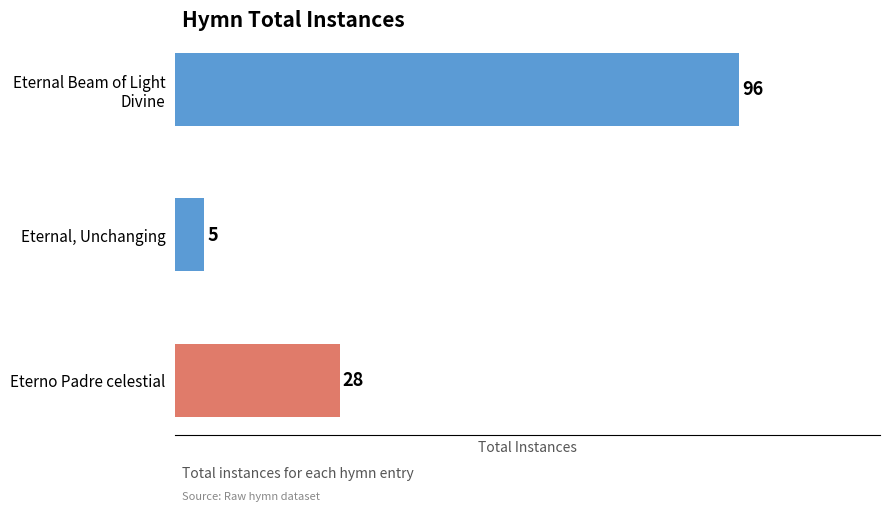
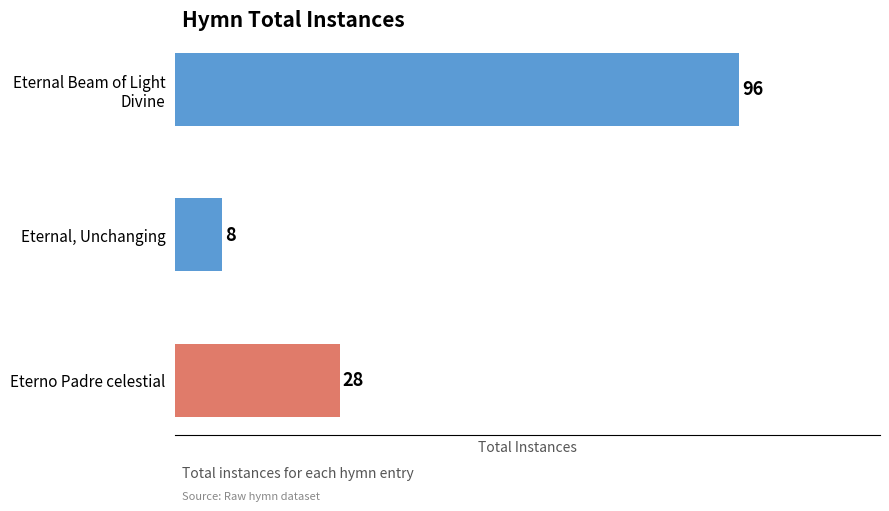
Eternal, Unchanging: 5 -> 8
